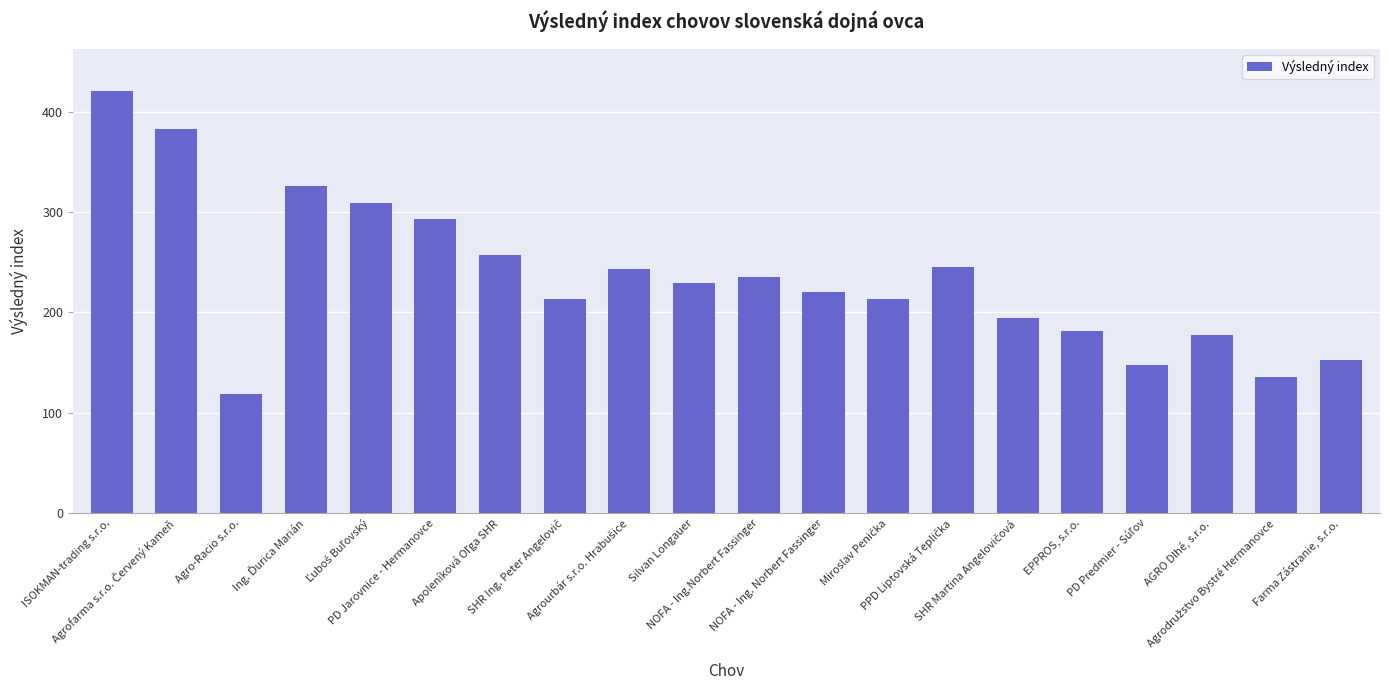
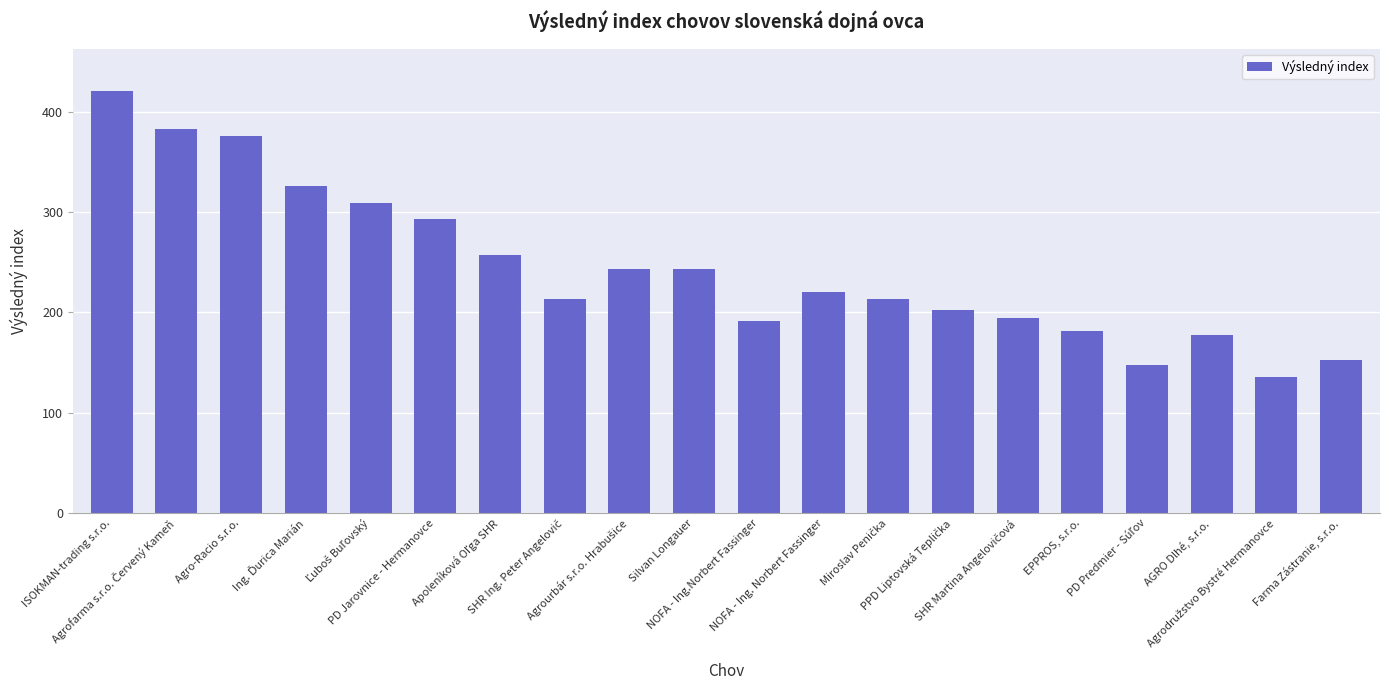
Agro-Racio s.r.o.: 119 -> 376
Silvan Longauer: 229 -> 243
NOFA - Ing.Norbert Fassinger: 235 -> 192
PPD Liptovská Teplička: 245 -> 202
